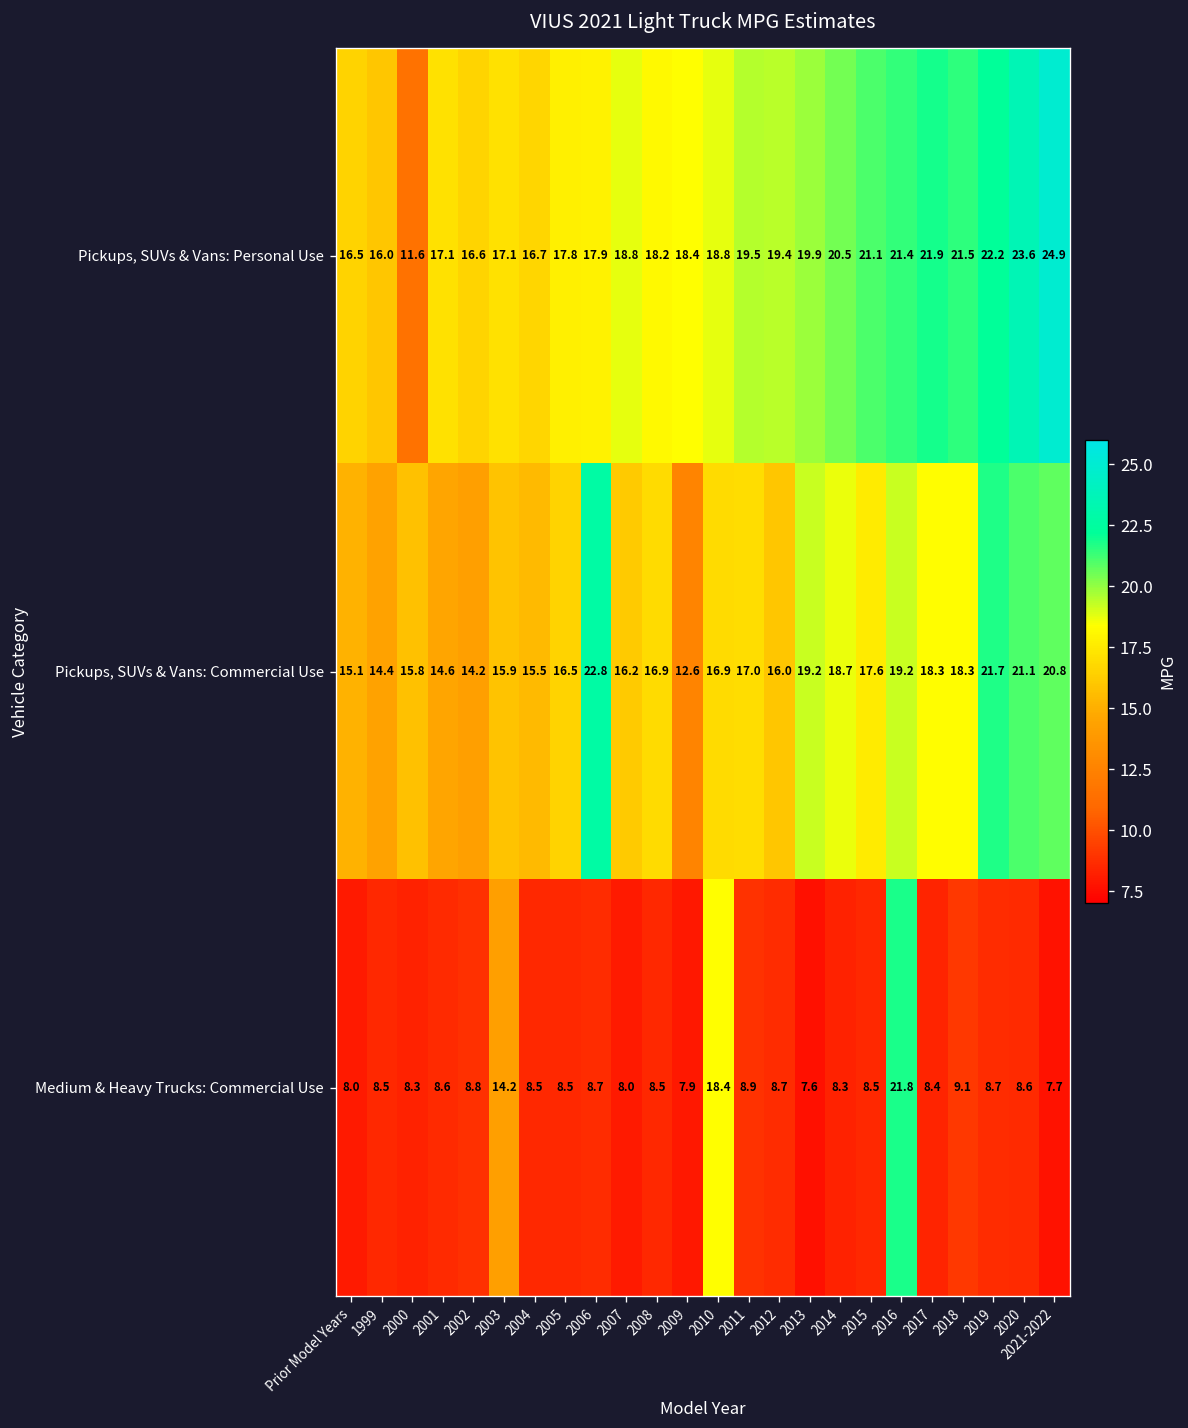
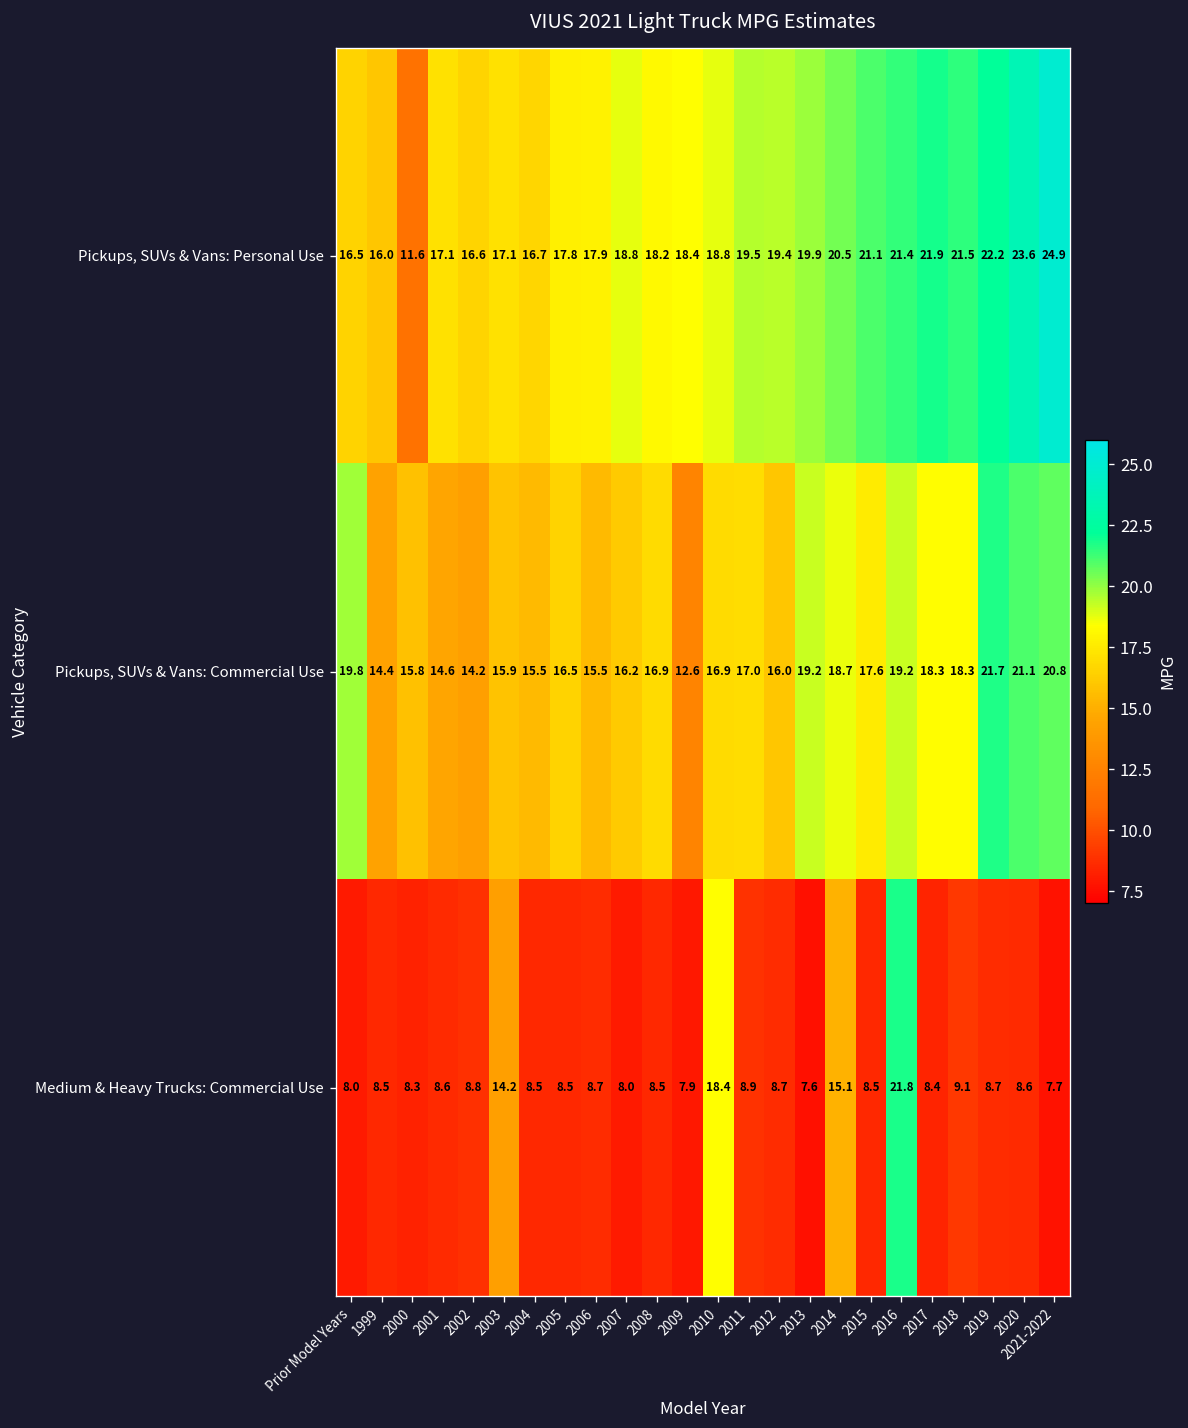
Pickups, SUVs & Vans: Commercial Use, Prior Model Years: 15.1 -> 19.8
Pickups, SUVs & Vans: Commercial Use, 2006: 22.8 -> 15.5
Medium & Heavy Trucks: Commercial Use, 2014: 8.3 -> 15.1
